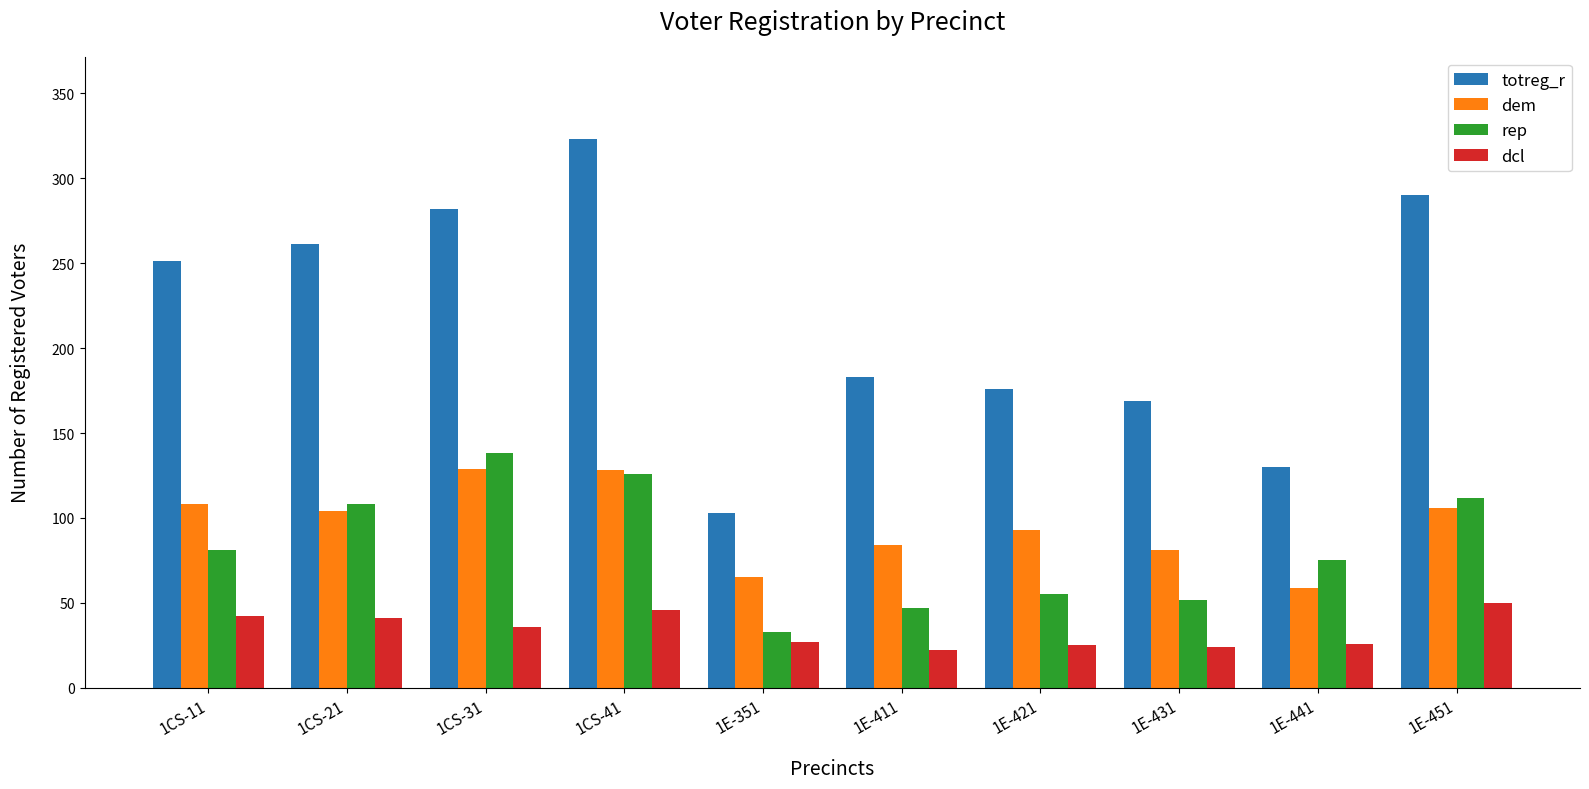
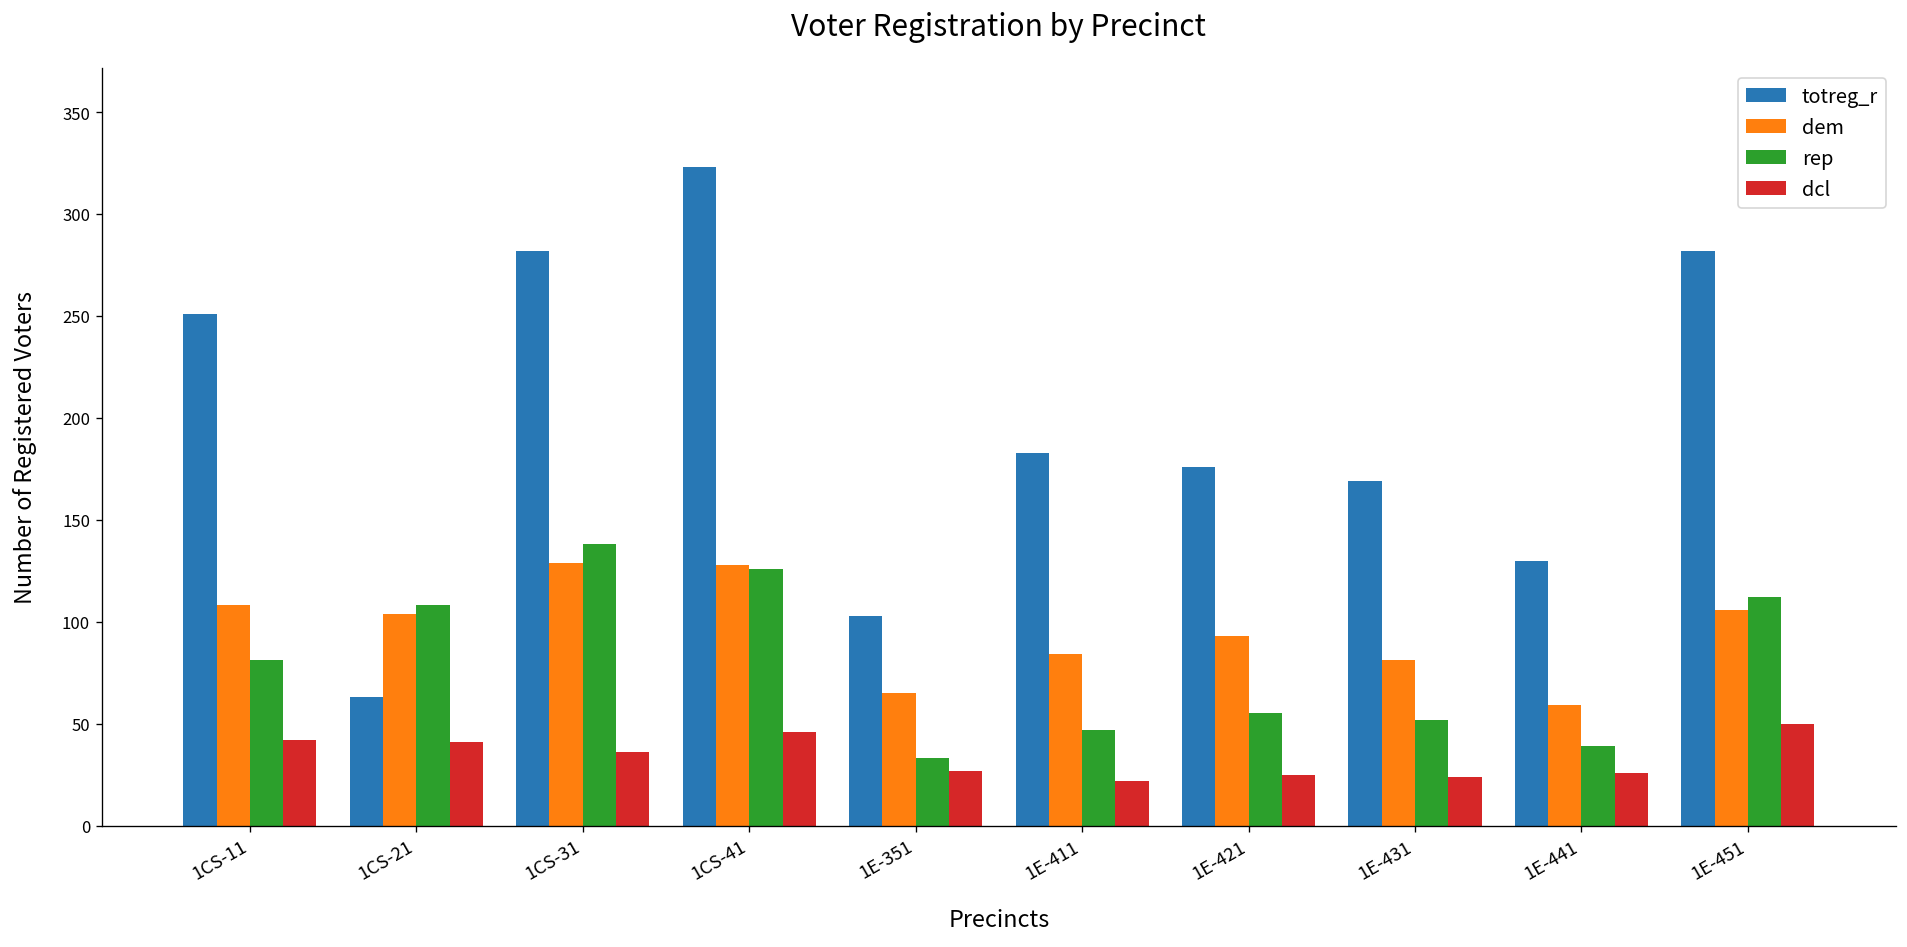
totreg_r, 1CS-21: 261 -> 63
rep, 1E-441: 75 -> 39
totreg_r, 1E-451: 290 -> 282
